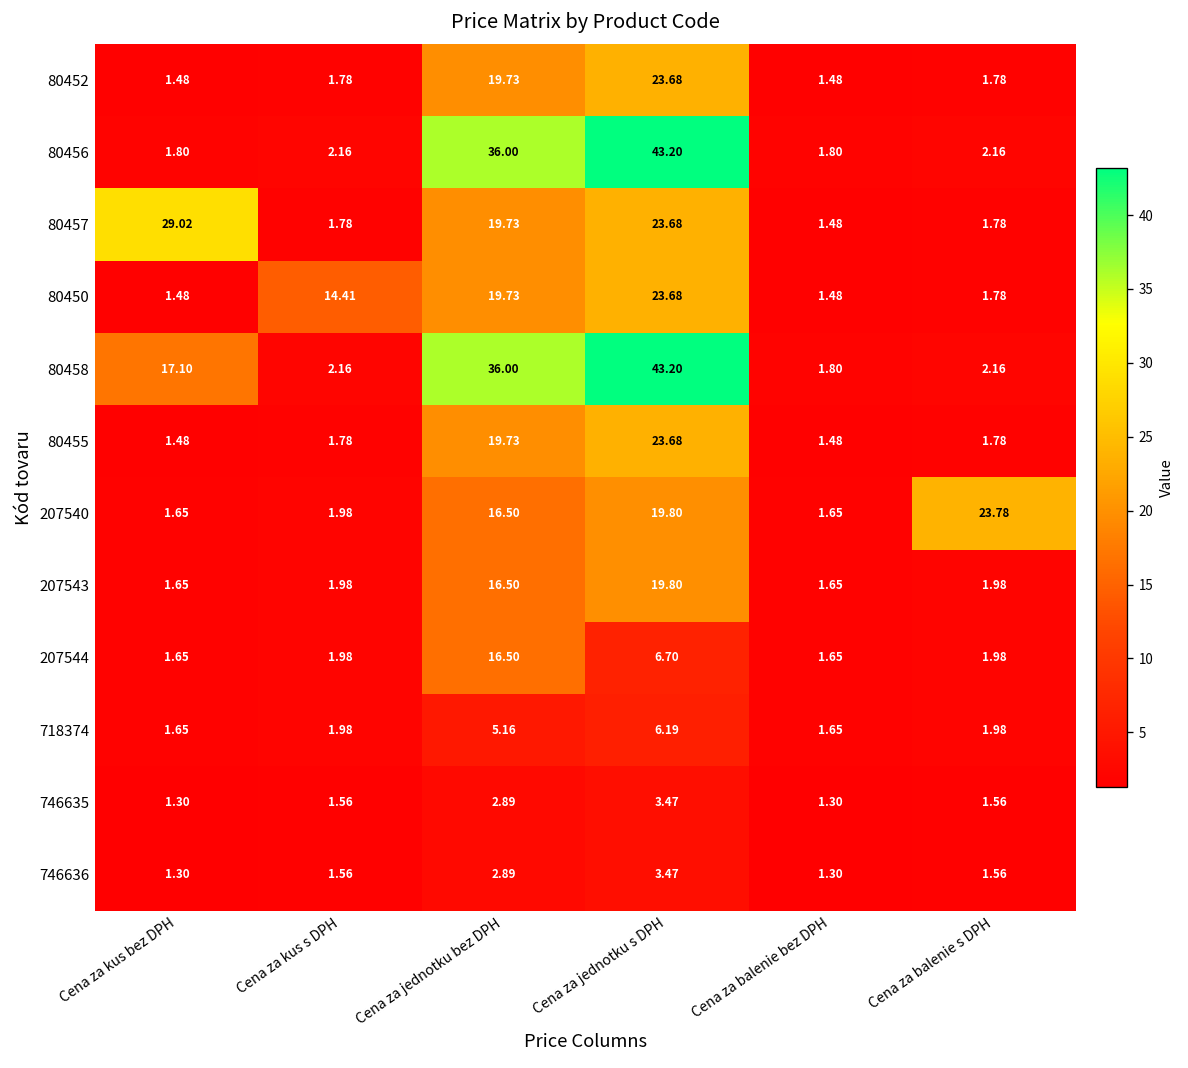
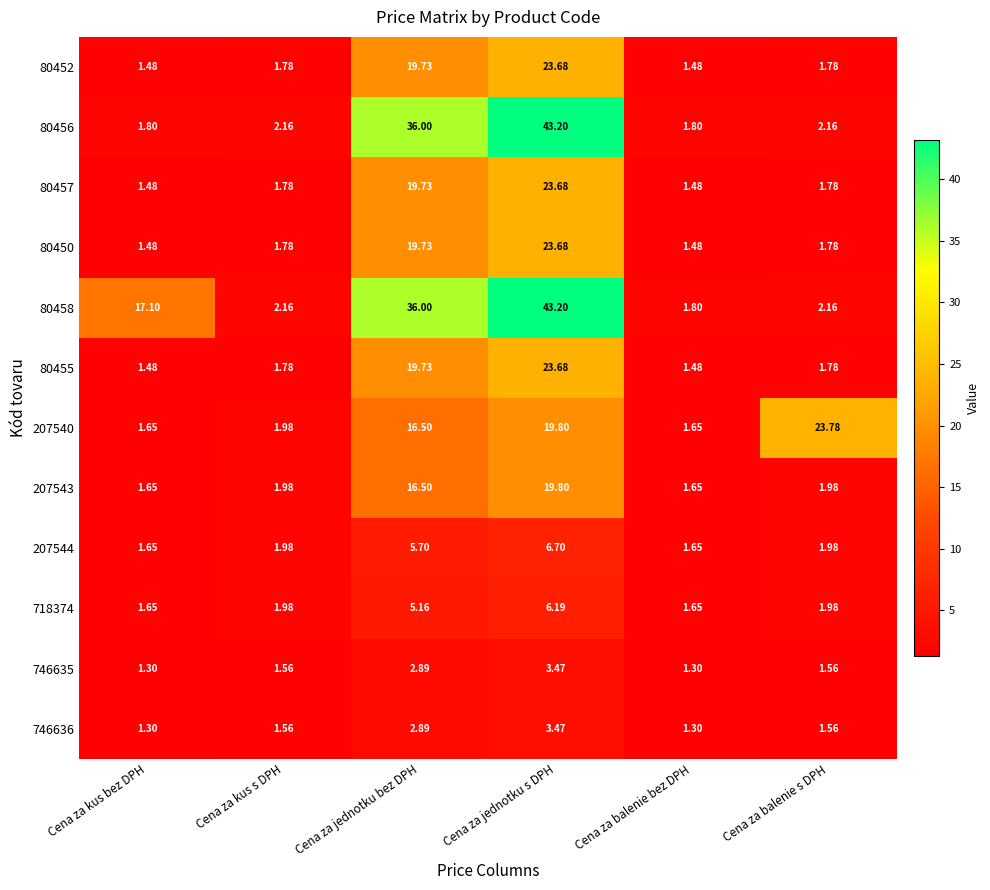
80457, Cena za kus bez DPH: 29.02 -> 1.48
80450, Cena za kus s DPH: 14.41 -> 1.78
207544, Cena za jednotku bez DPH: 16.50 -> 5.70
